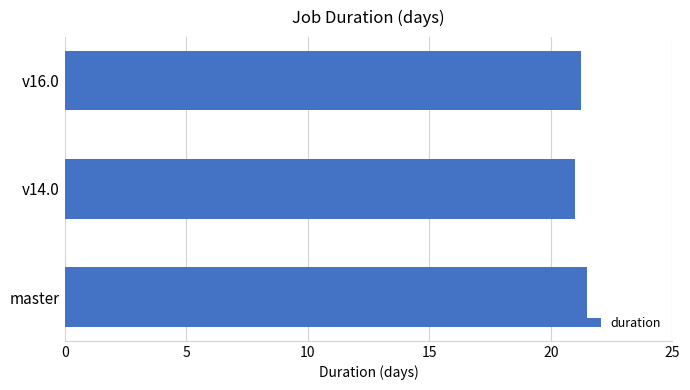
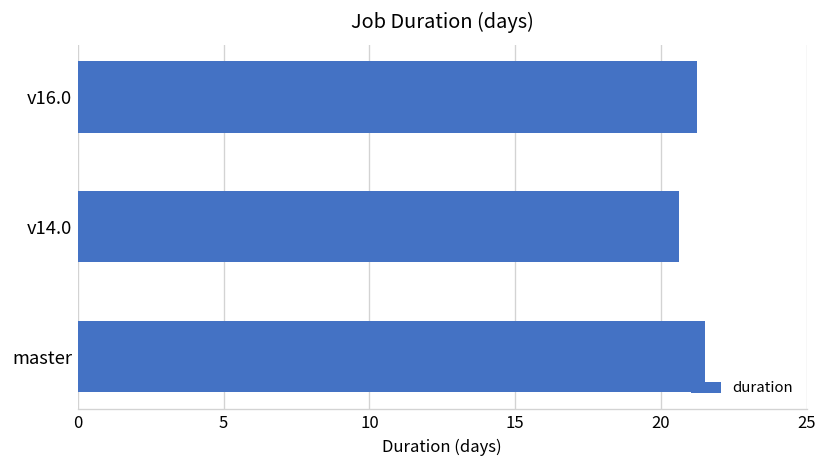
v14.0: 21.0 -> 20.6
